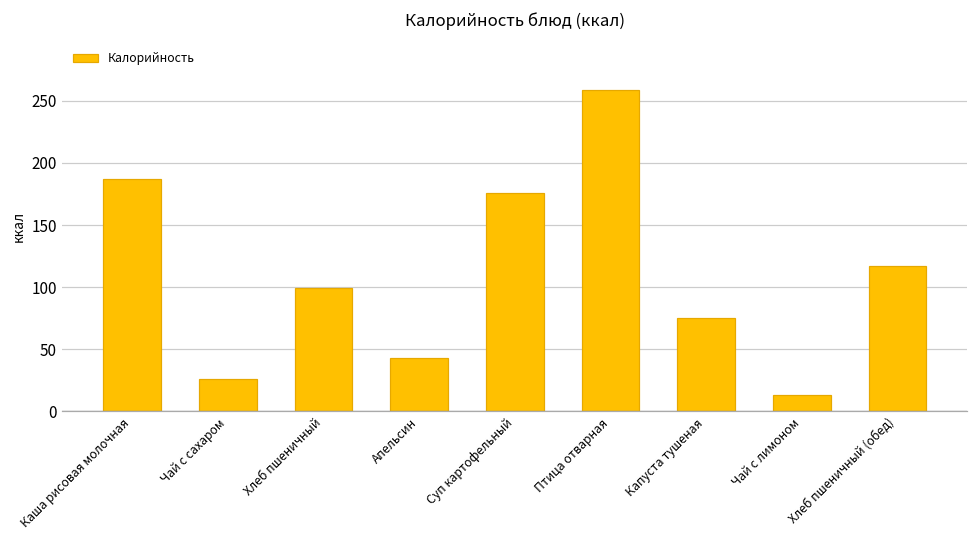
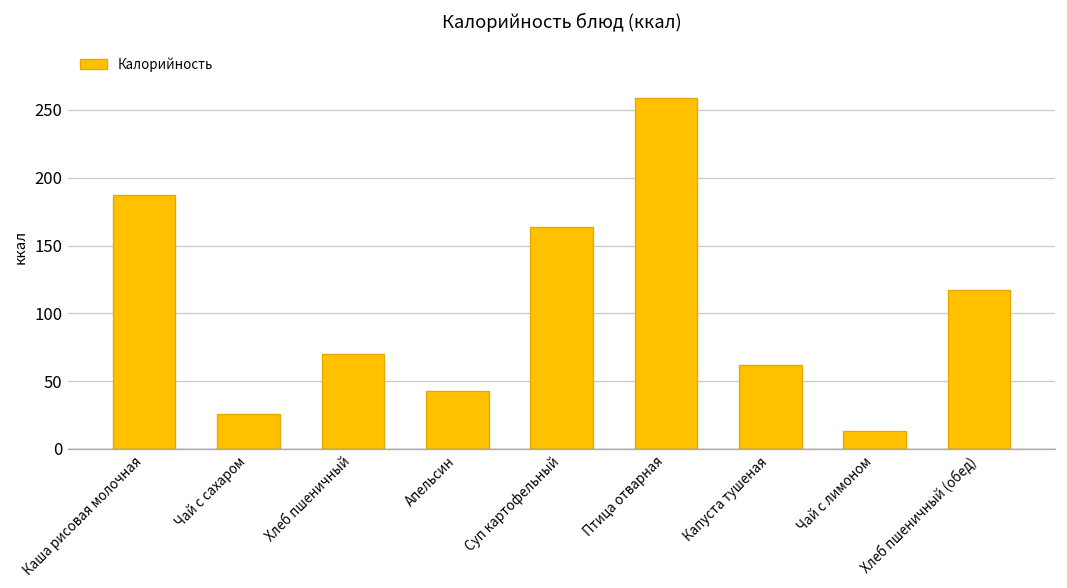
Хлеб пшеничный: 99 -> 70
Суп картофельный: 176 -> 164
Капуста тушеная: 75 -> 62
